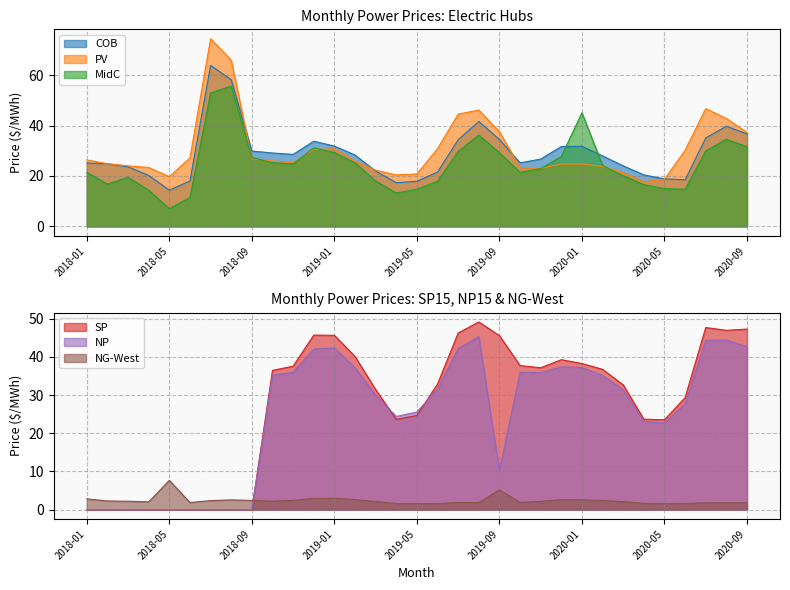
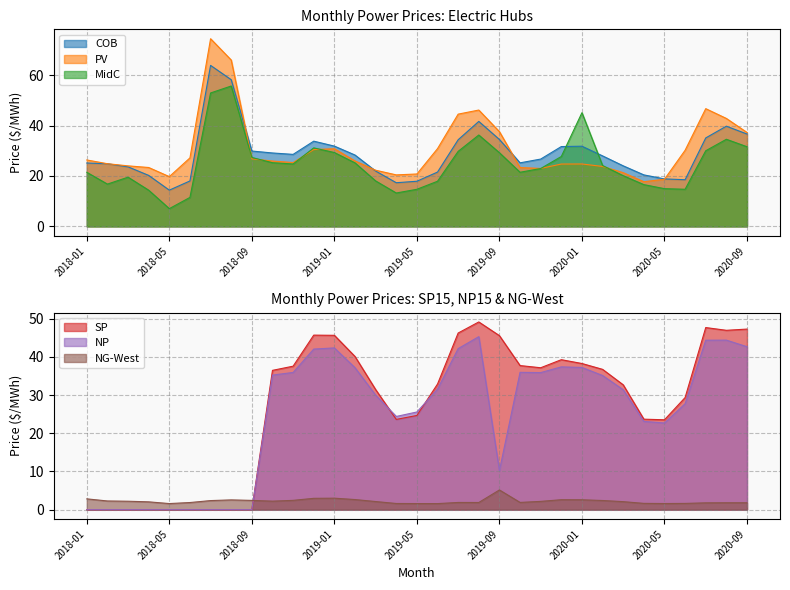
Monthly Power Prices: SP15, NP15 & NG-West, NG-West, 2018-05: 8 -> 2
